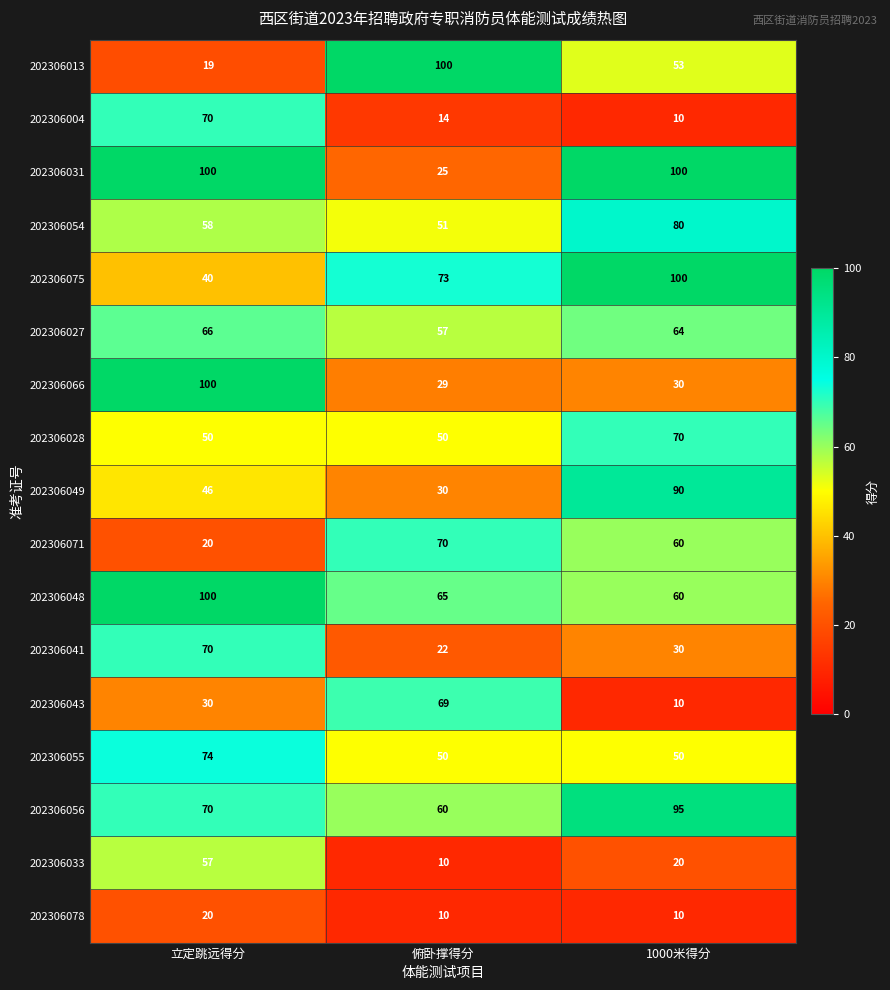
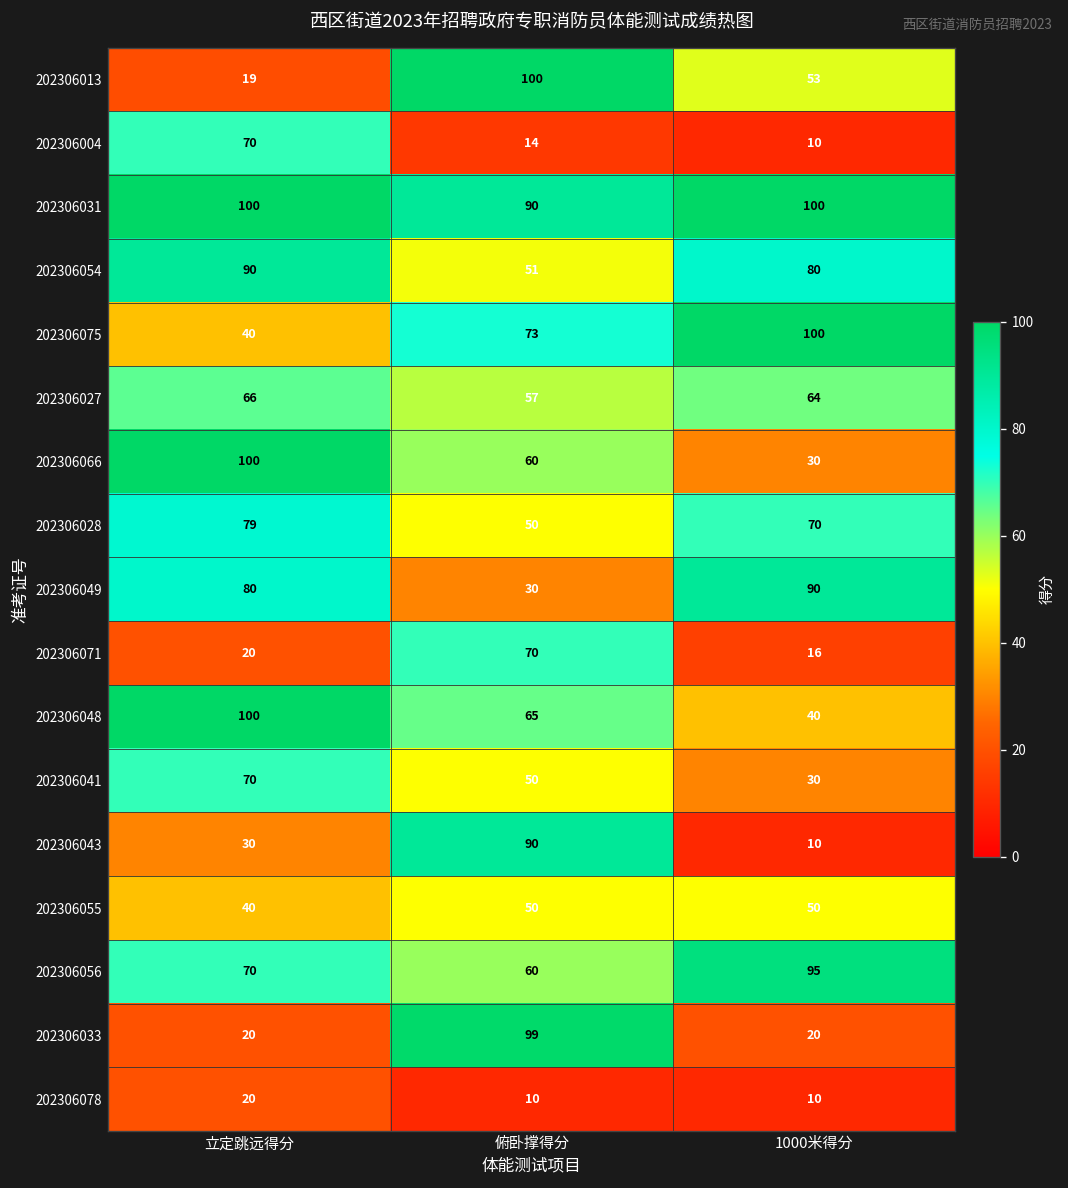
202306031, 俯卧撑得分: 25 -> 90
202306054, 立定跳远得分: 58 -> 90
202306066, 俯卧撑得分: 29 -> 60
202306028, 立定跳远得分: 50 -> 79
202306049, 立定跳远得分: 46 -> 80
202306071, 1000米得分: 60 -> 16
202306048, 1000米得分: 60 -> 40
202306041, 俯卧撑得分: 22 -> 50
202306043, 俯卧撑得分: 69 -> 90
202306055, 立定跳远得分: 74 -> 40
202306033, 立定跳远得分: 57 -> 20
202306033, 俯卧撑得分: 10 -> 99
